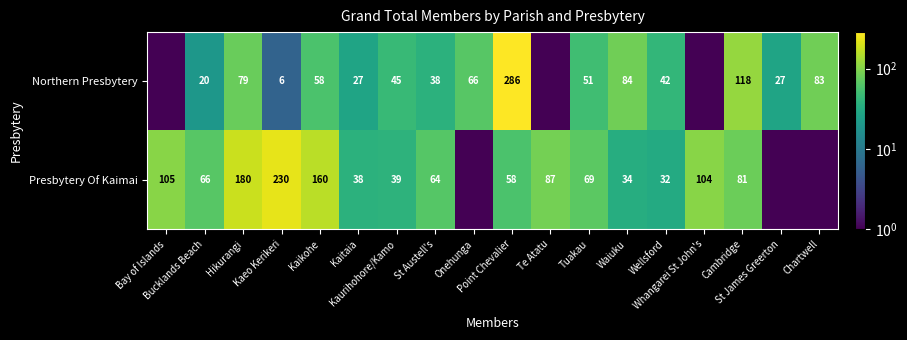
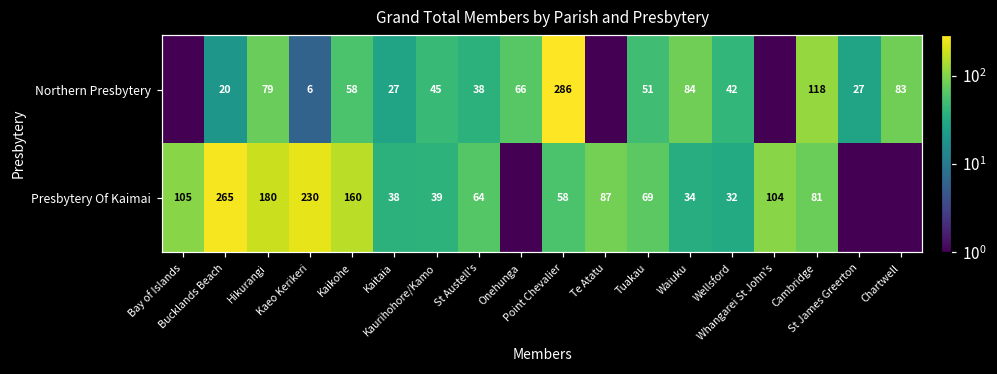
Presbytery Of Kaimai, Bucklands Beach: 66 -> 265
